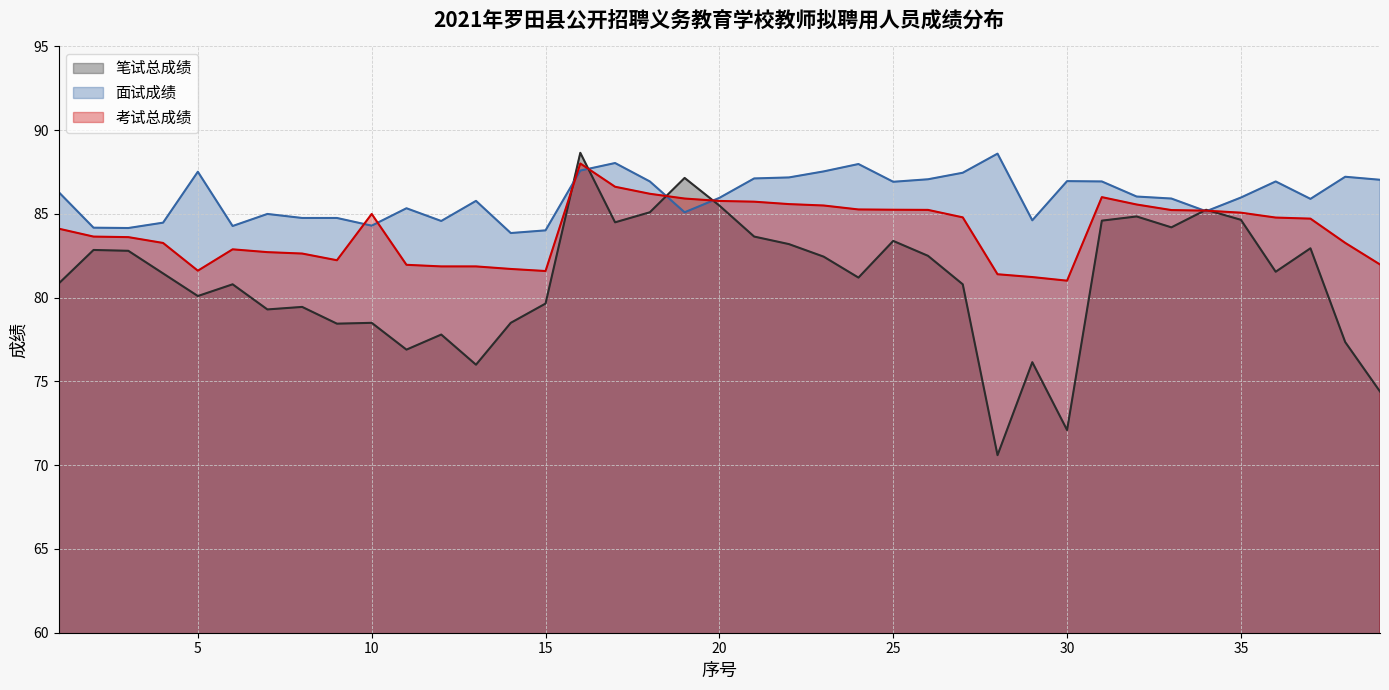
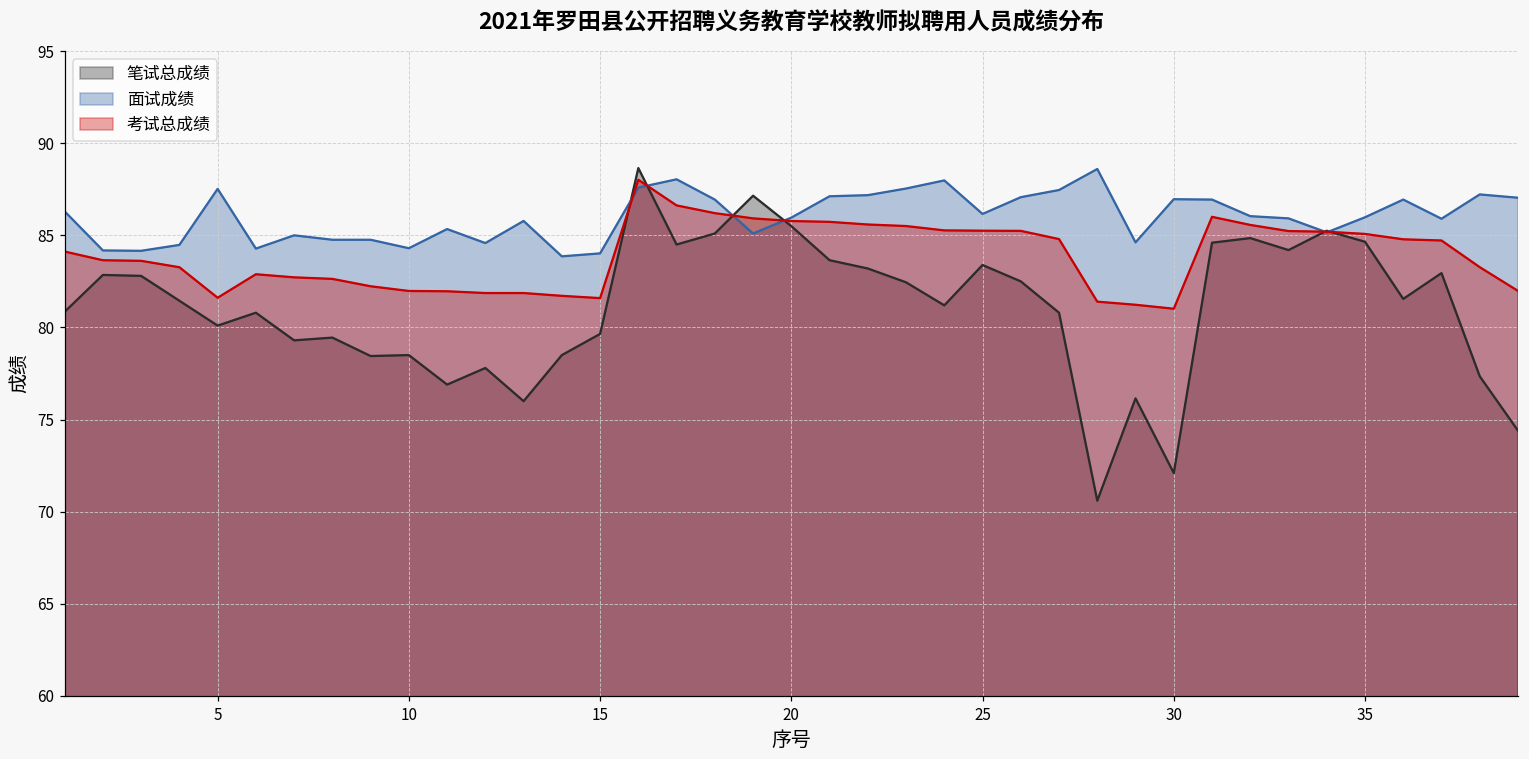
考试总成绩, 10: 85.0 -> 82.0
面试成绩, 25: 86.9 -> 86.2
